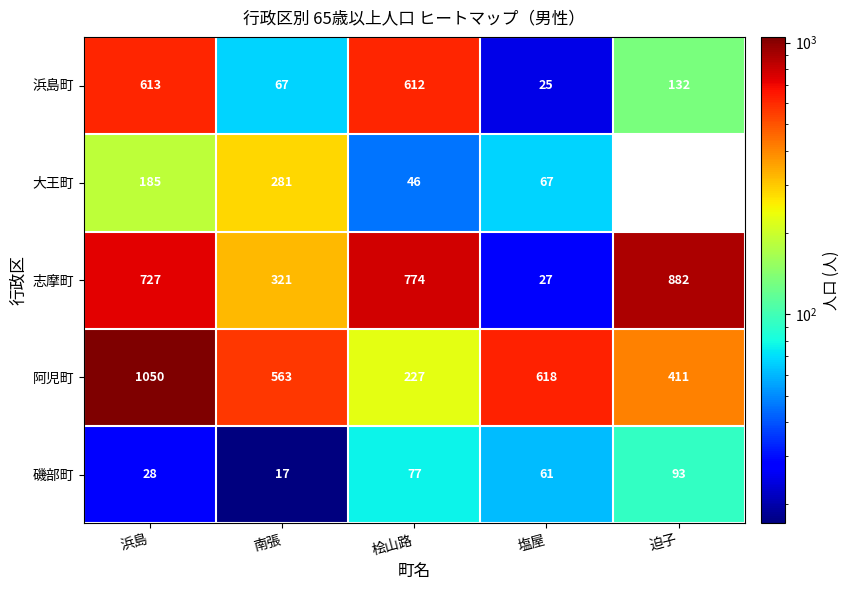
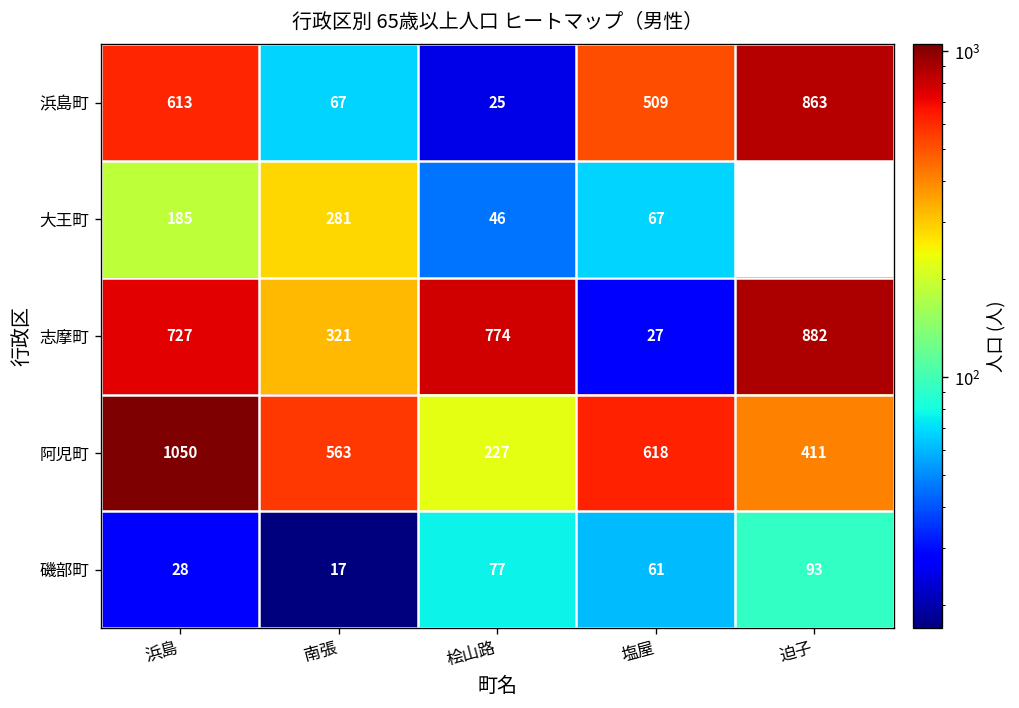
浜島町, 桧山路: 612 -> 25
浜島町, 塩屋: 25 -> 509
浜島町, 迫子: 132 -> 863
